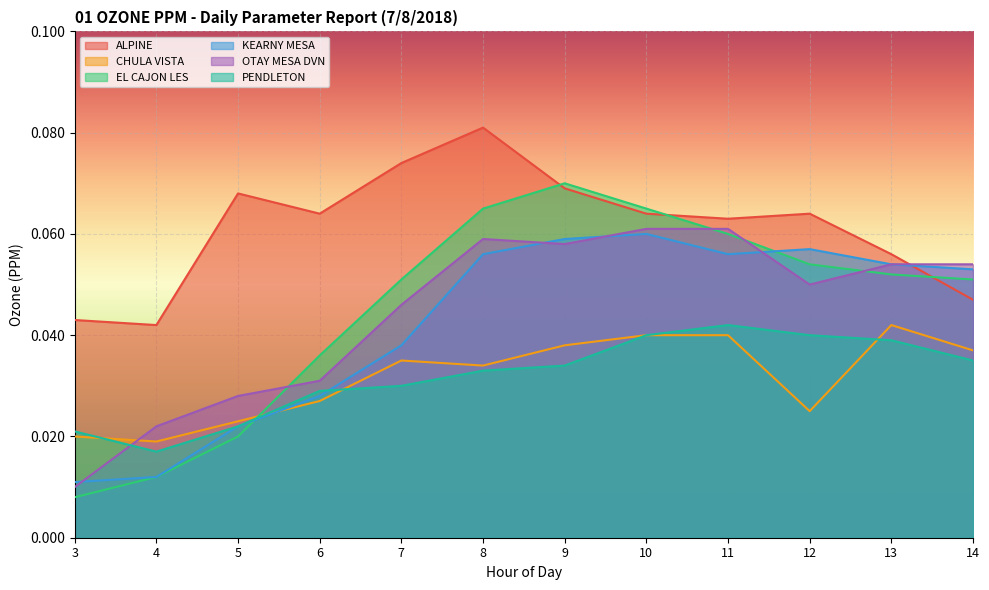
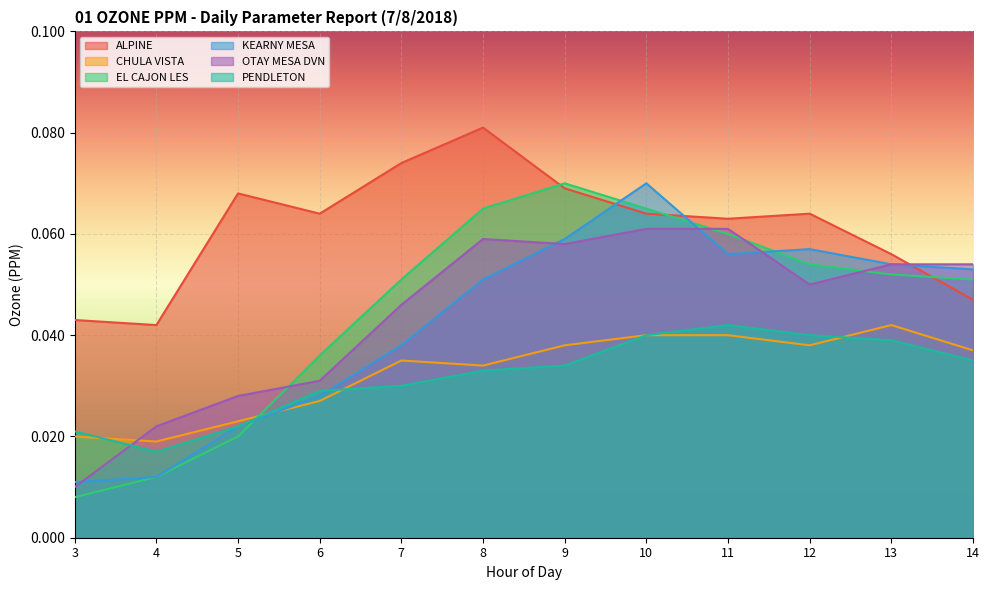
KEARNY MESA, 8: 0.056 -> 0.051
KEARNY MESA, 10: 0.06 -> 0.07
CHULA VISTA, 12: 0.025 -> 0.038
